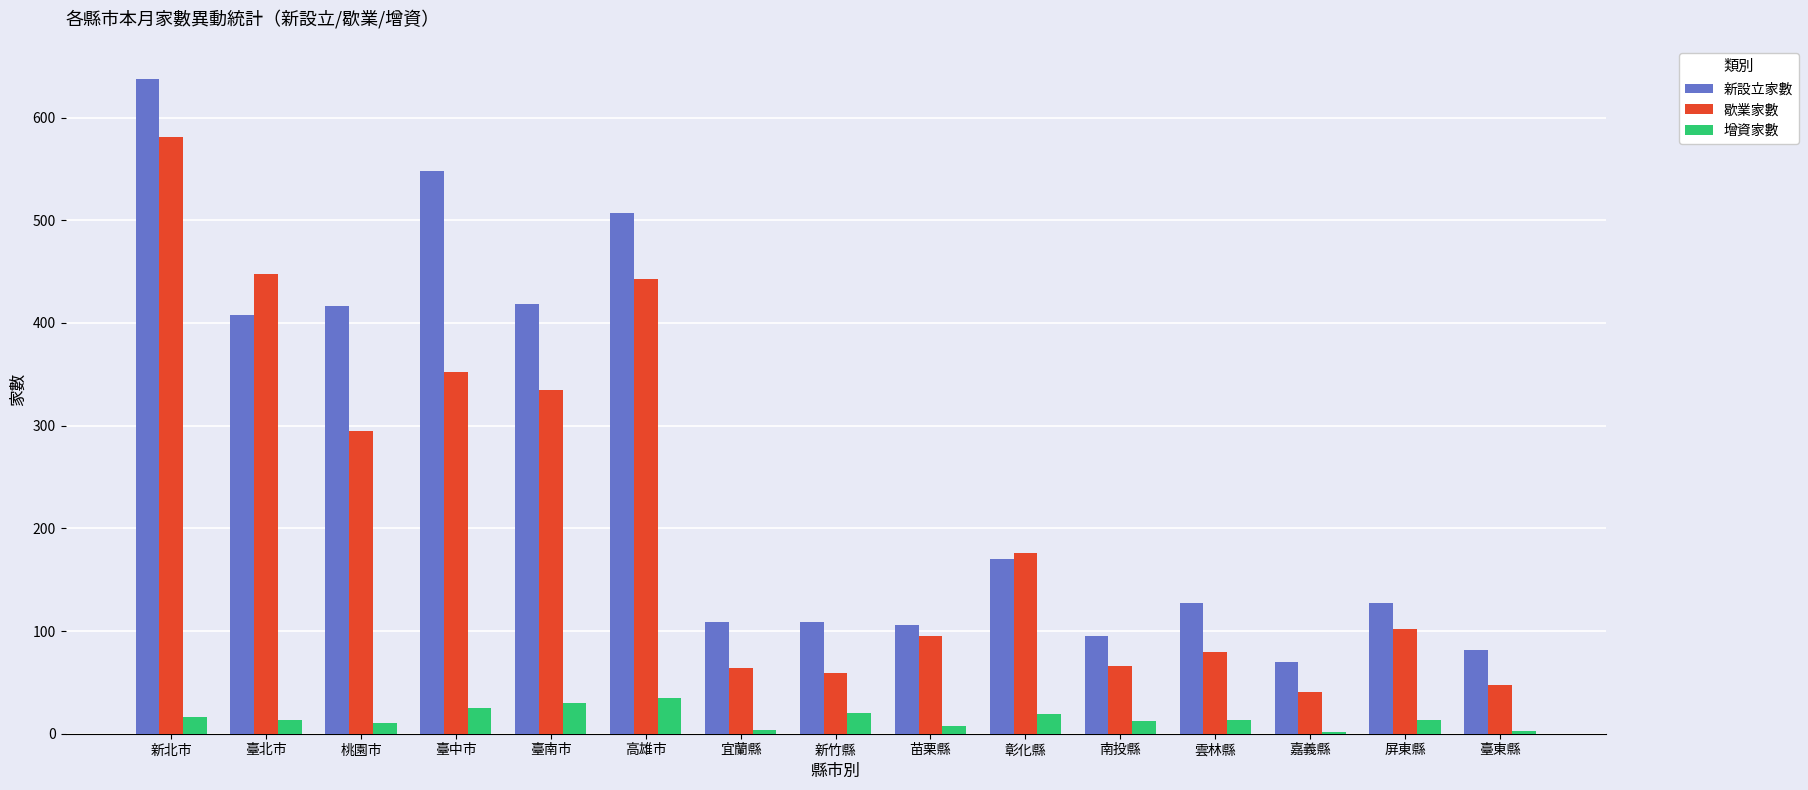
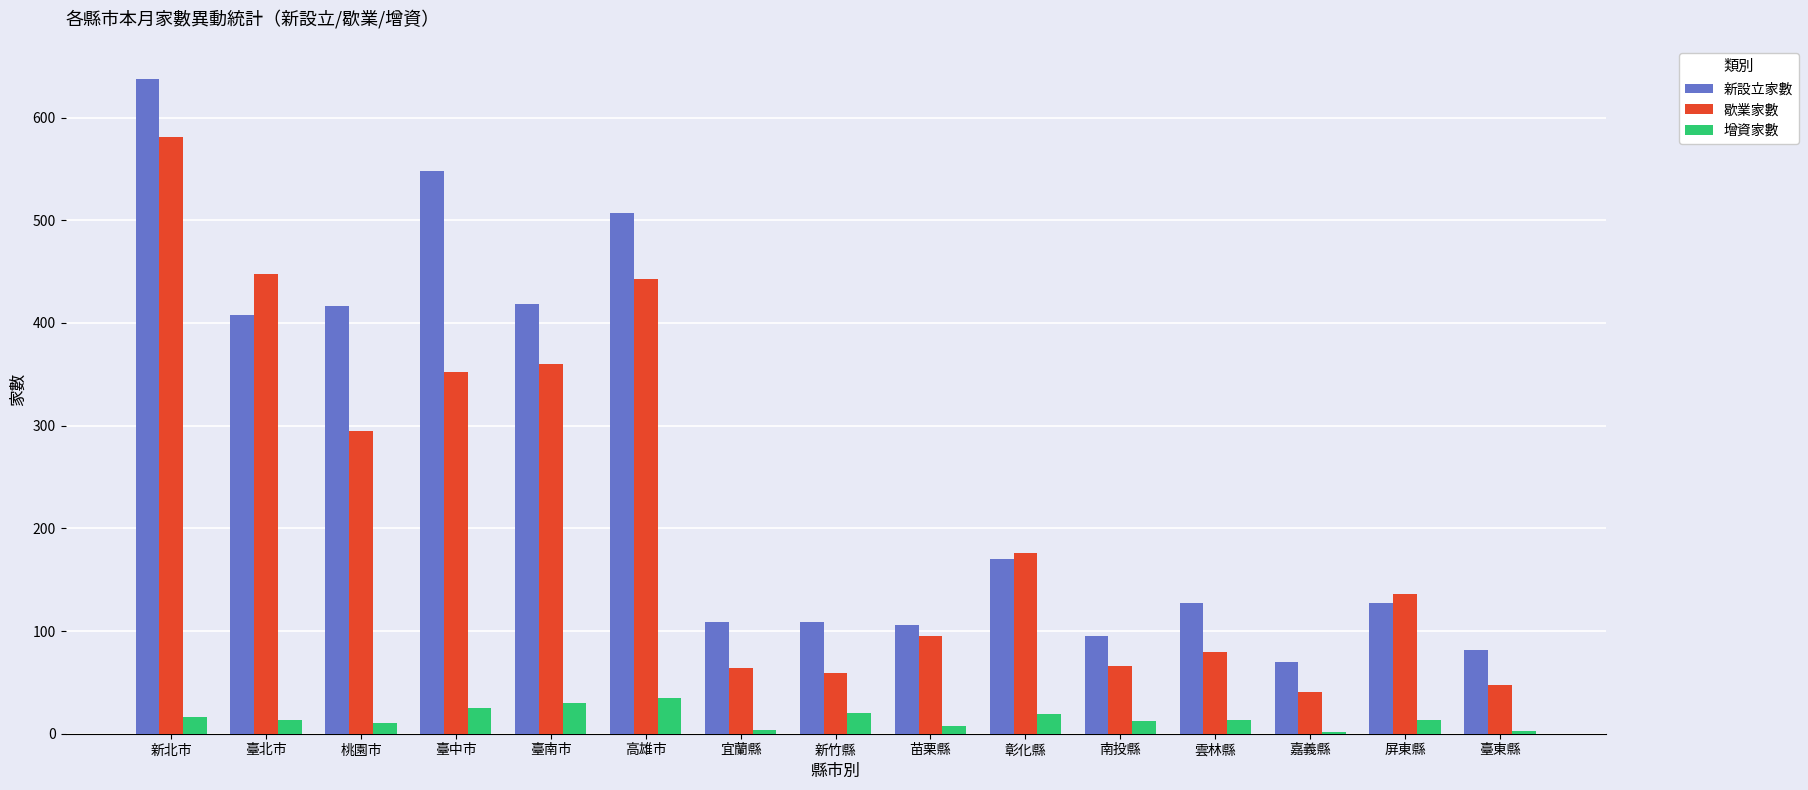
歇業家數, 臺南市: 335 -> 360
歇業家數, 屏東縣: 102 -> 136
